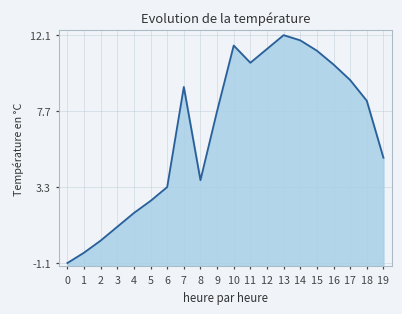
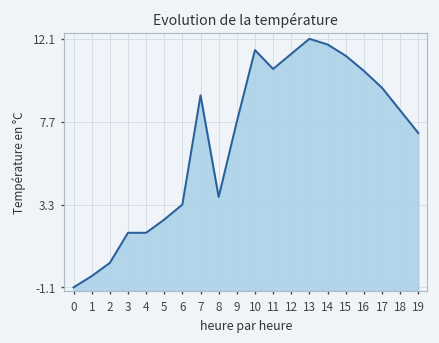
3: 1.0 -> 1.8
19: 5.0 -> 7.1
